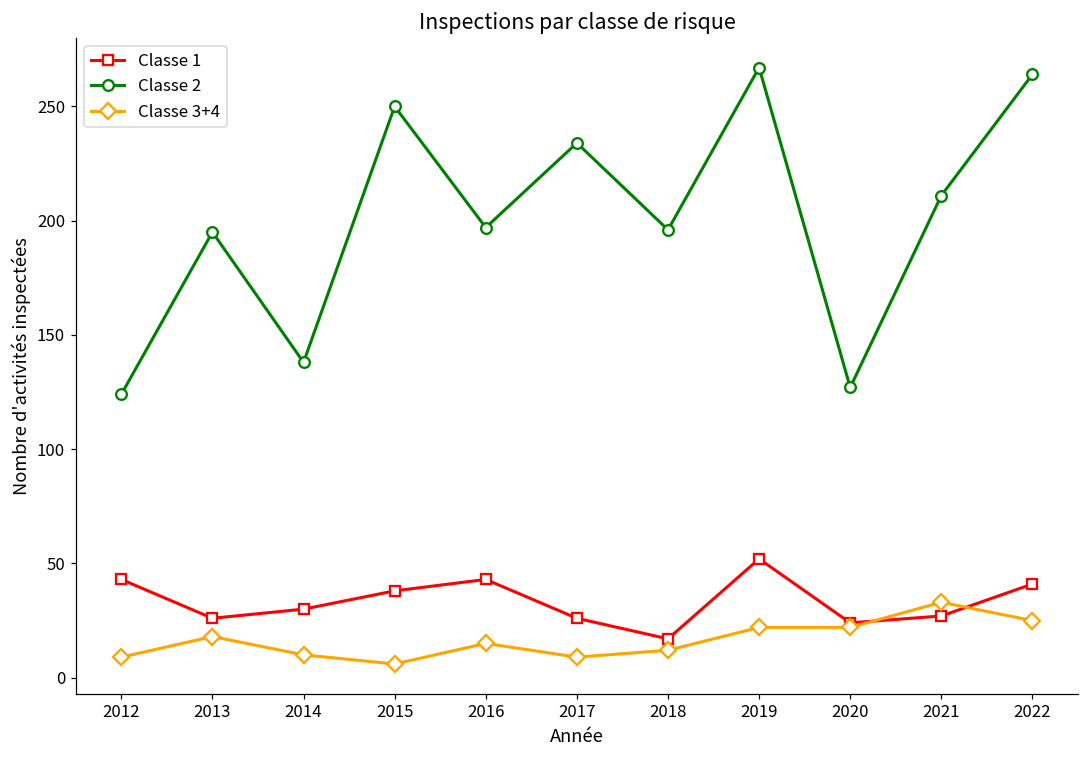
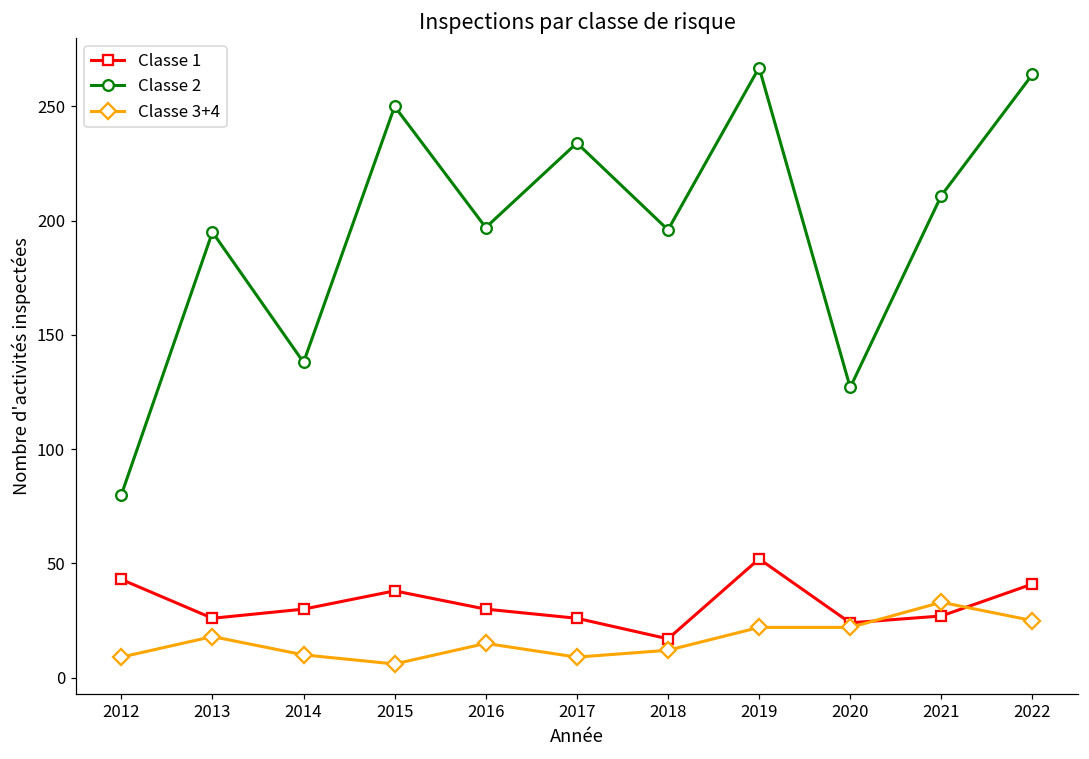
Classe 2, 2012: 124 -> 80
Classe 1, 2016: 43 -> 30
